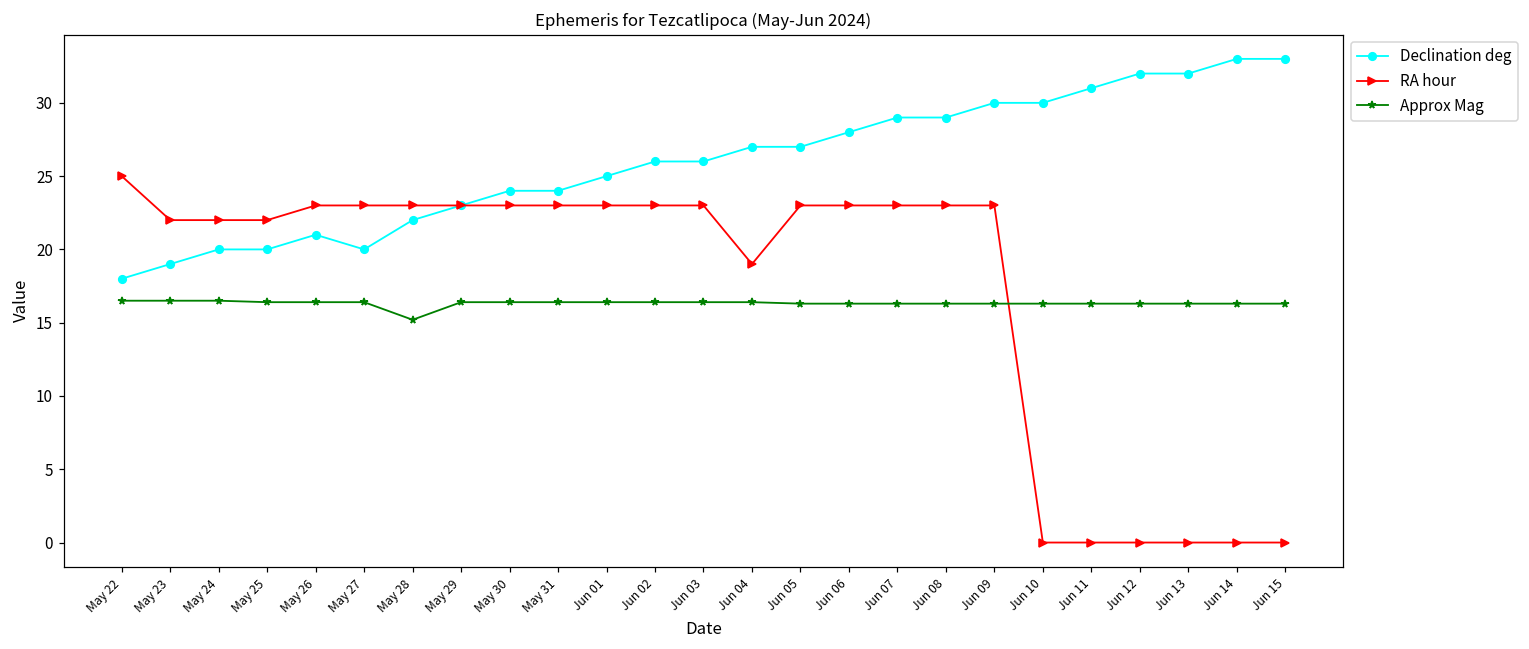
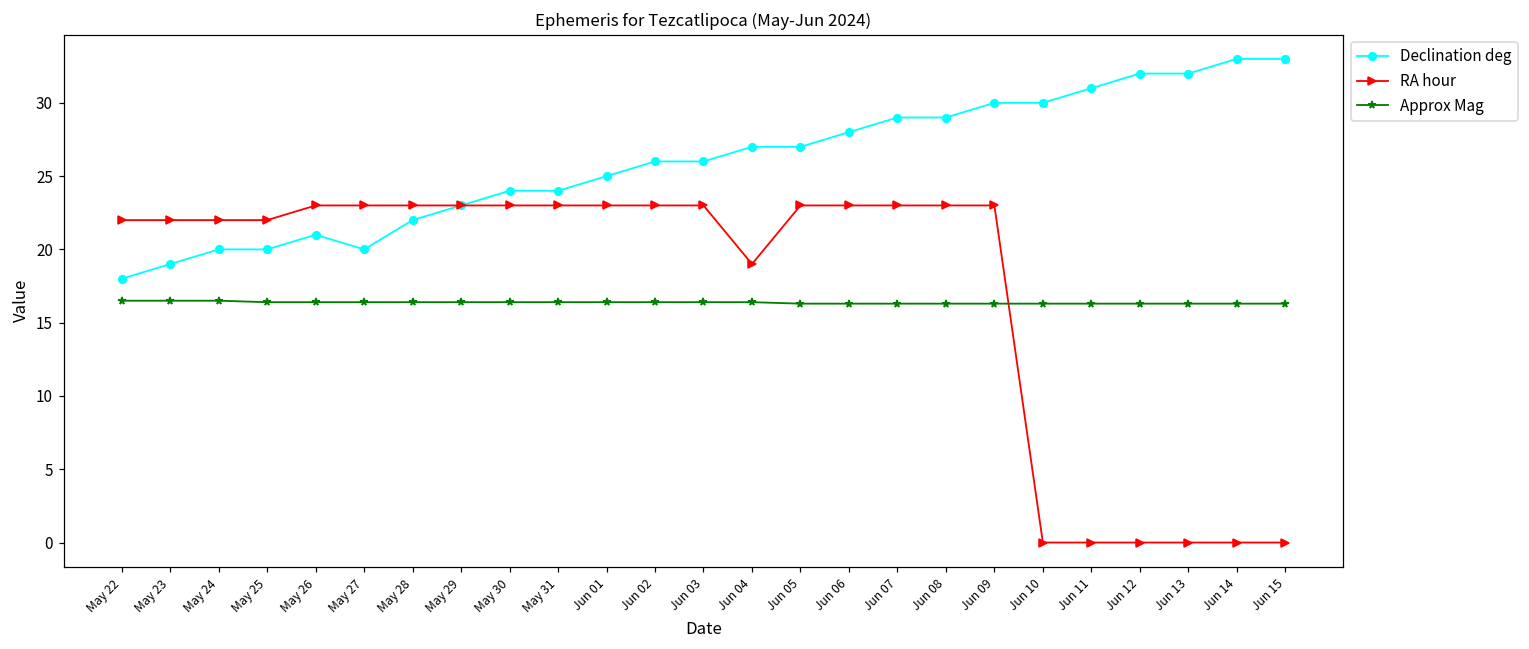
RA hour, May 22: 25 -> 22
Approx Mag, May 28: 15.2 -> 16.4
